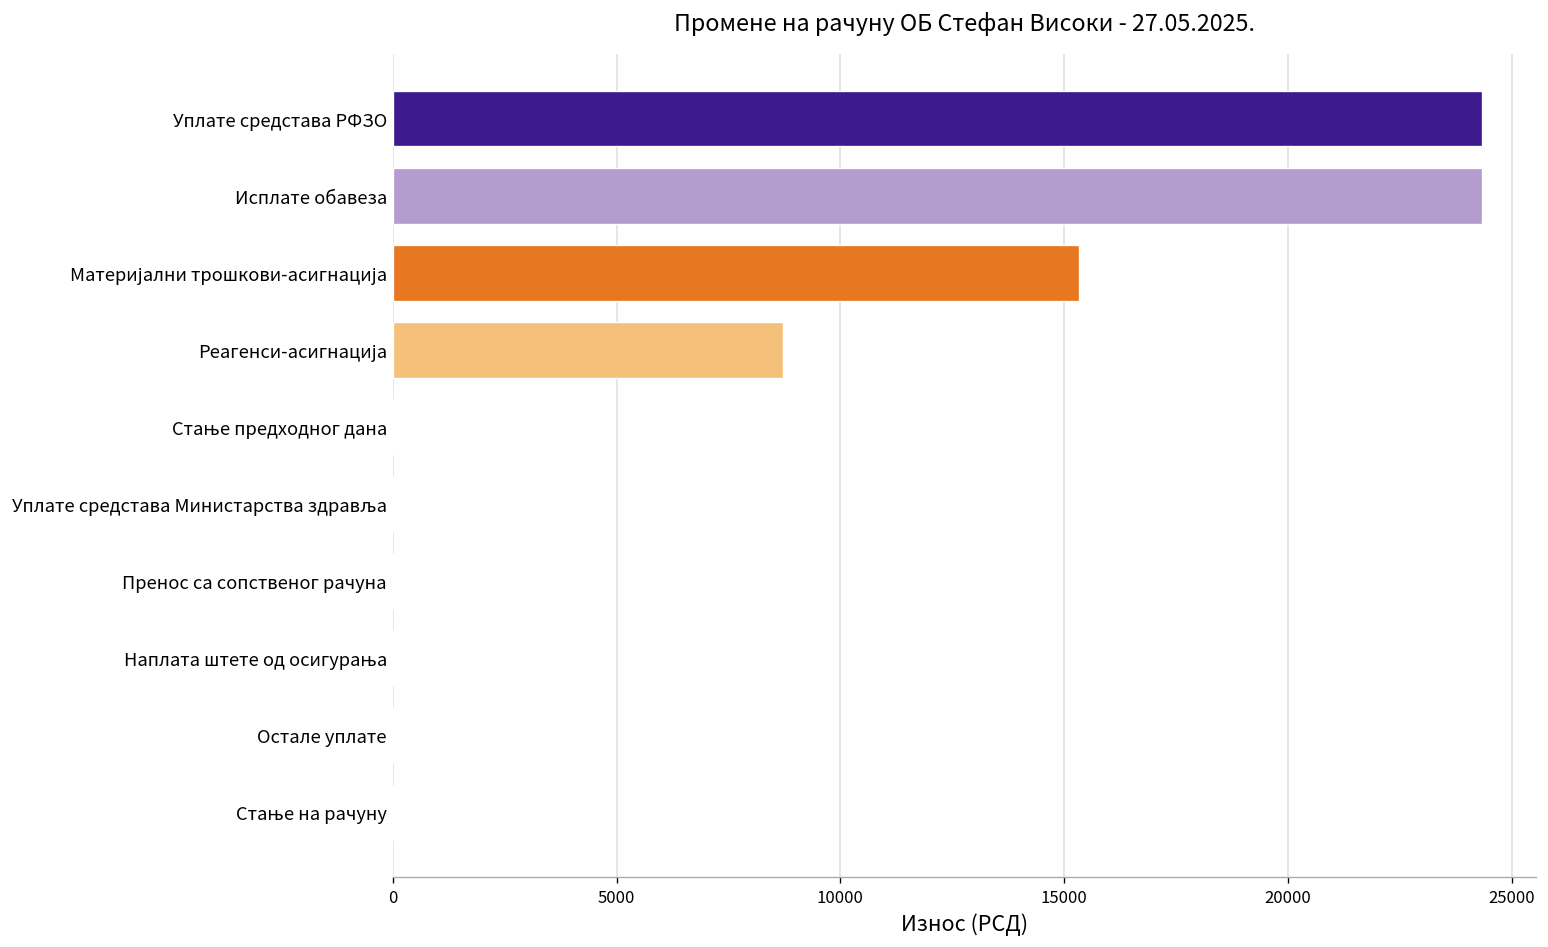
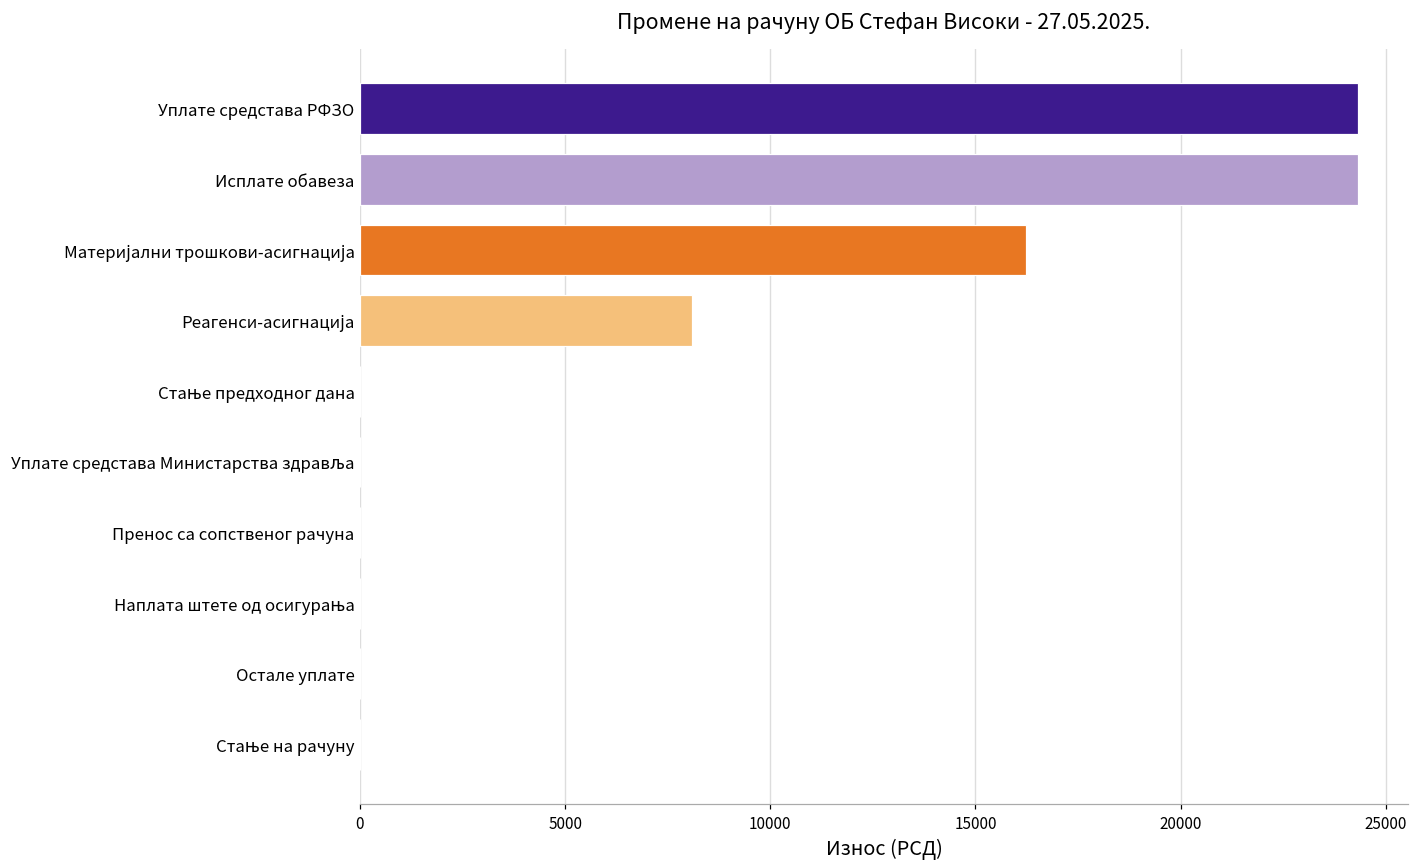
Материјални трошкови-асигнација: 15300 -> 16200
Реагенси-асигнација: 8700 -> 8100
